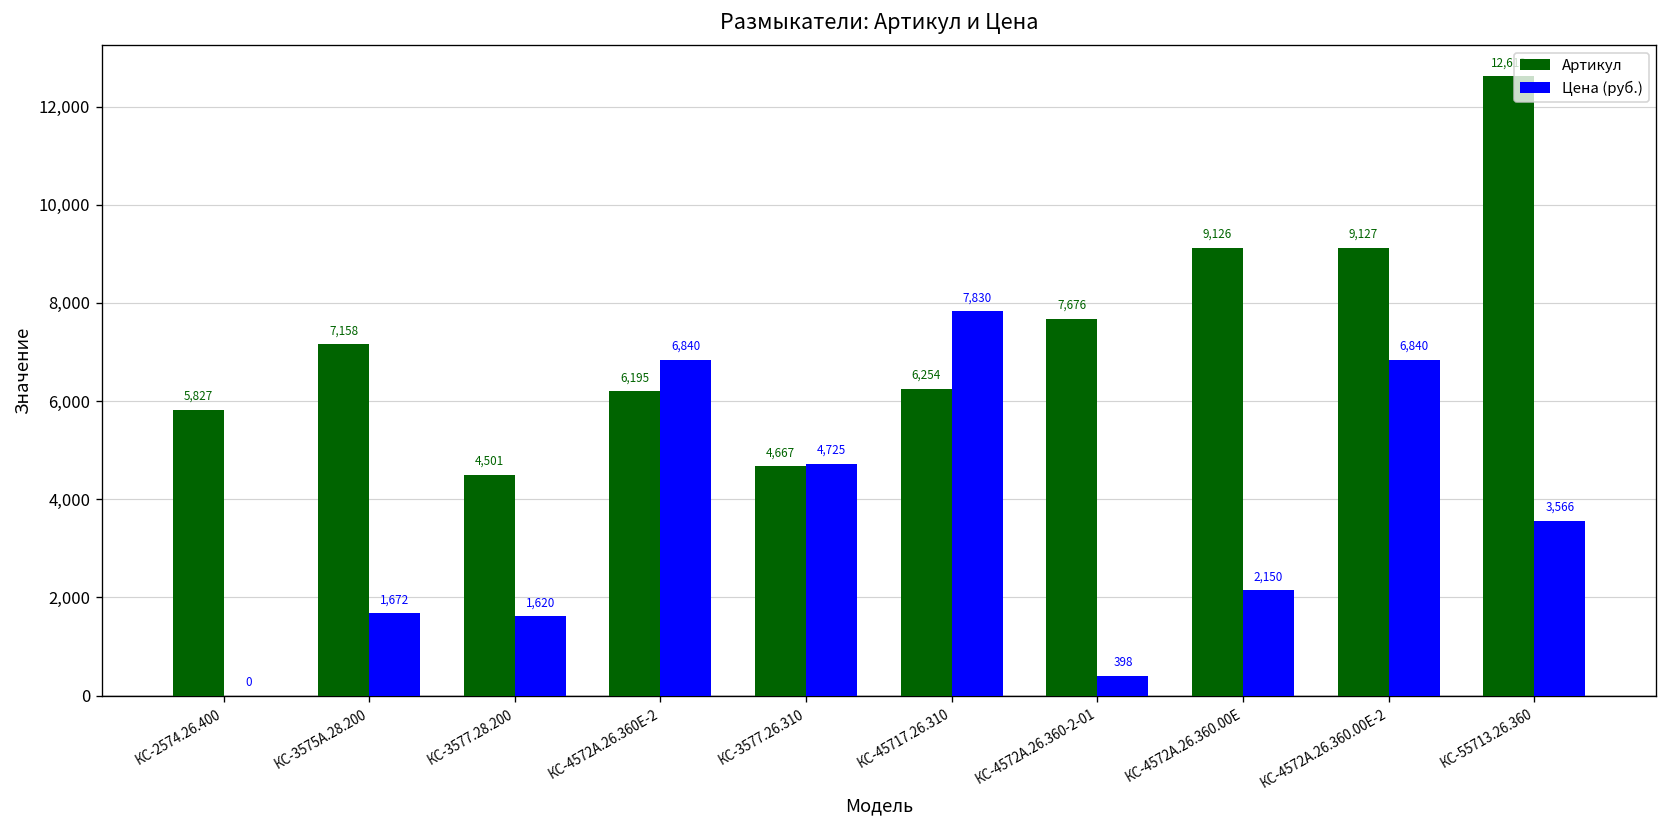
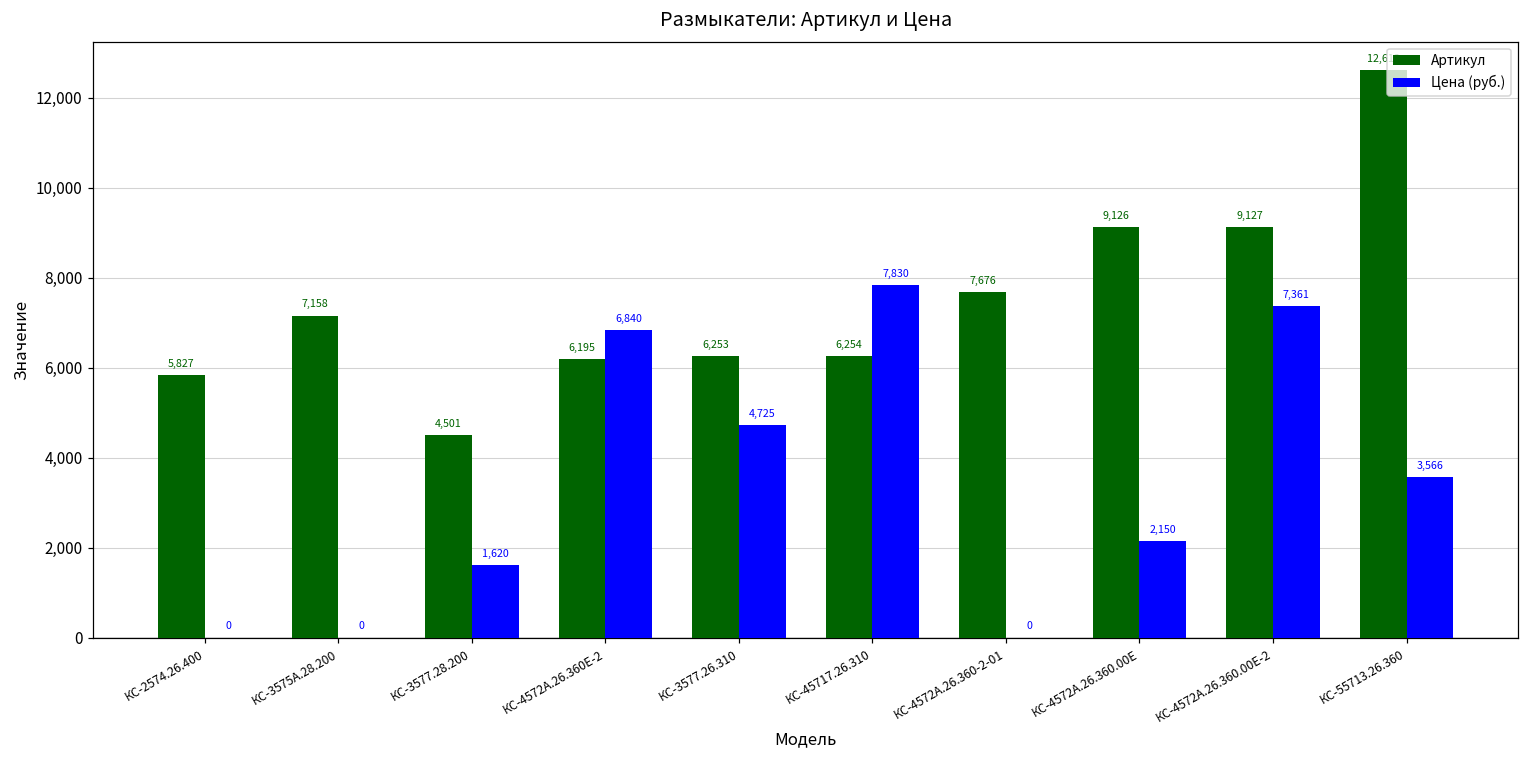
Цена (руб.), КС-3575А.28.200: 1,672 -> 0
Артикул, КС-3577.26.310: 4,667 -> 6,253
Цена (руб.), КС-4572А.26.360-2-01: 398 -> 0
Цена (руб.), КС-4572А.26.360.00Е-2: 6,840 -> 7,361
